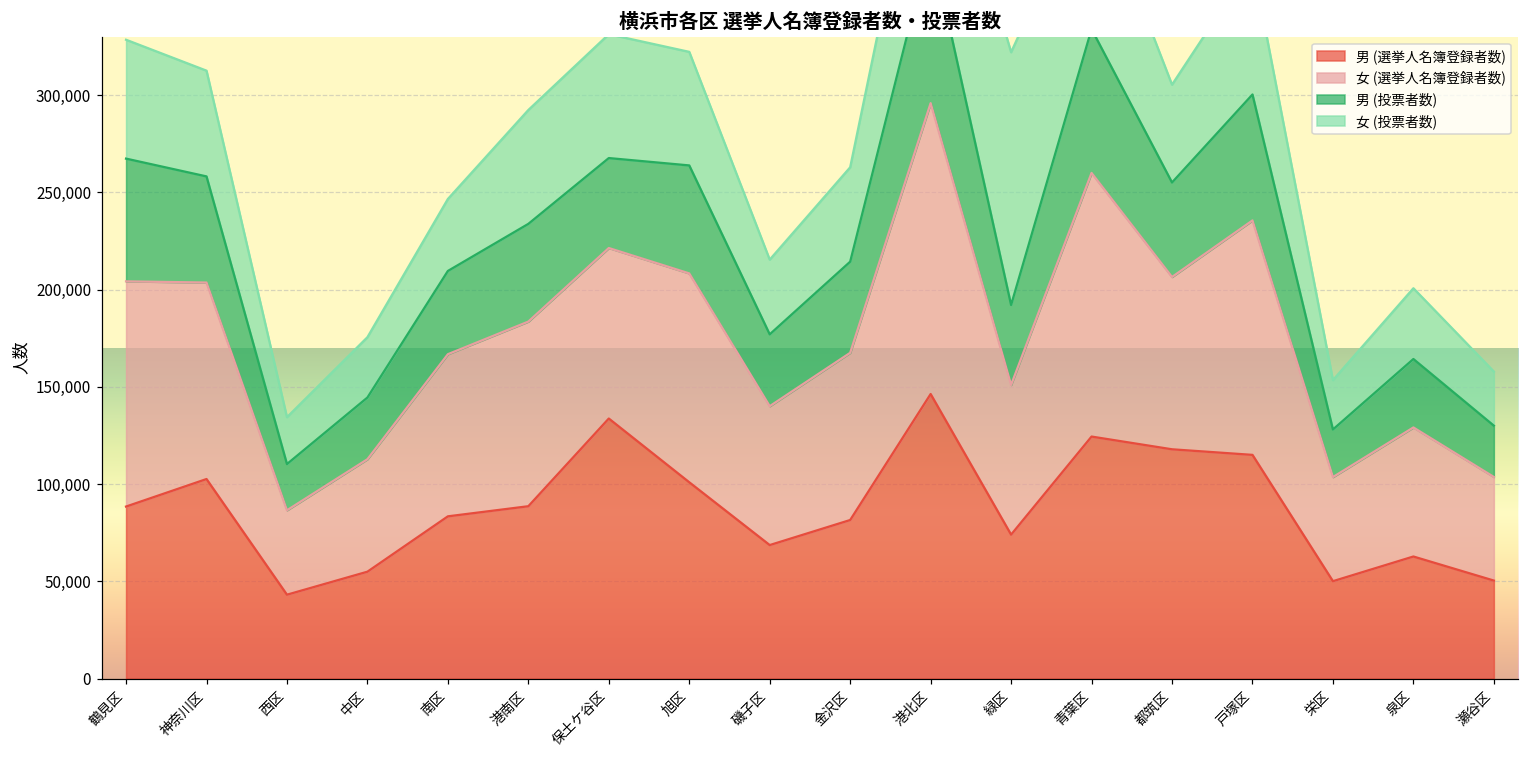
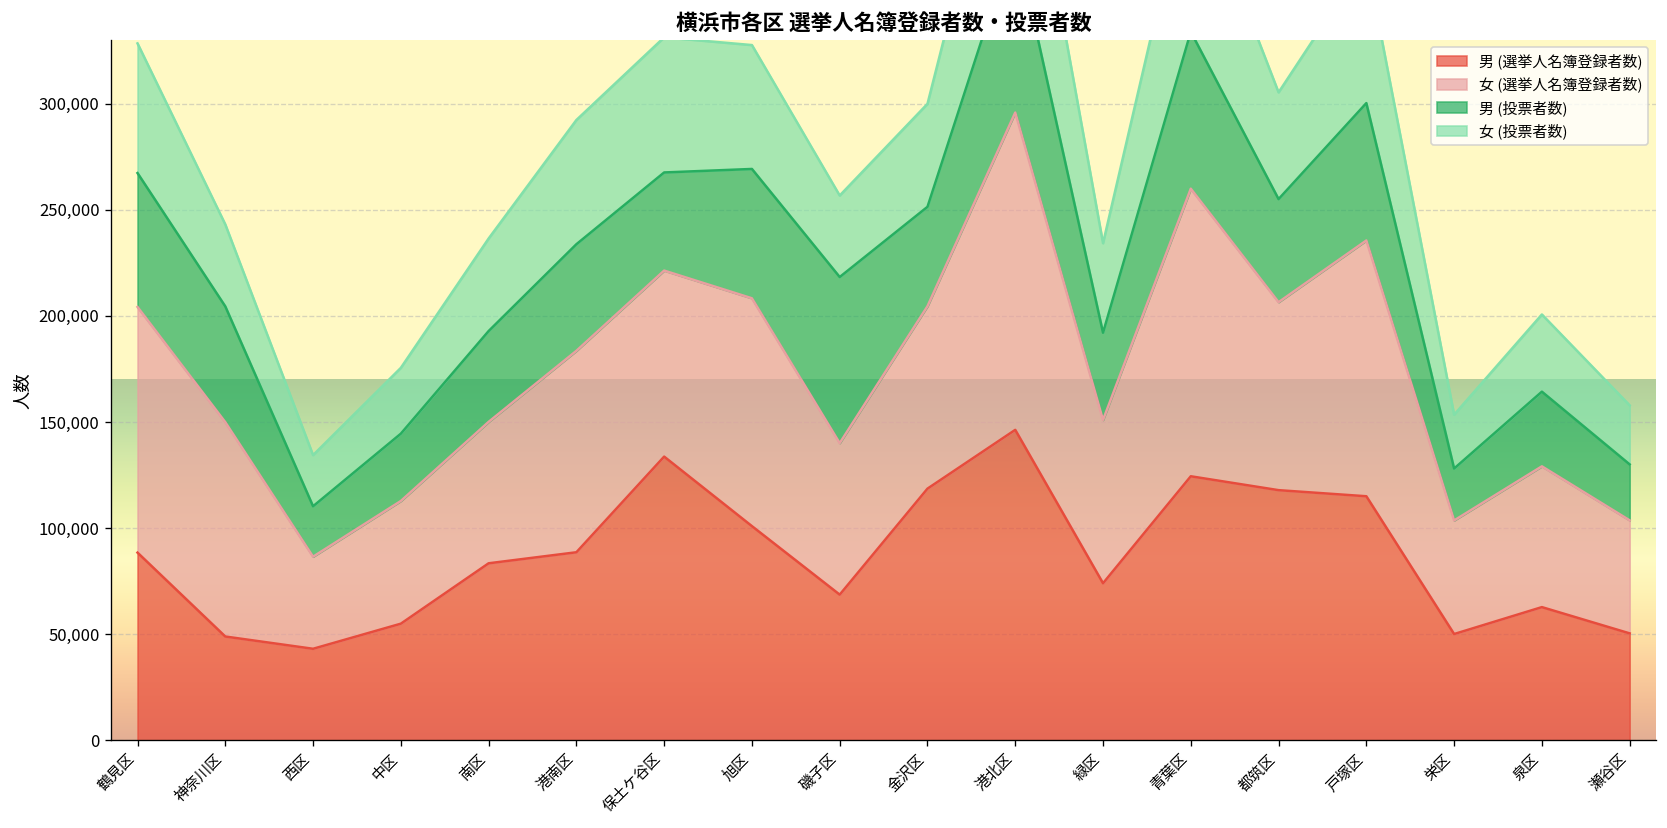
男 (選挙人名簿登録者数), 神奈川区: 103,000 -> 49,000
女 (投票者数), 神奈川区: 54,000 -> 39,000
女 (選挙人名簿登録者数), 南区: 83,000 -> 67,000
女 (投票者数), 南区: 37,000 -> 44,000
男 (投票者数), 旭区: 56,000 -> 61,000
男 (投票者数), 磯子区: 37,000 -> 78,000
男 (選挙人名簿登録者数), 金沢区: 82,000 -> 119,000
女 (投票者数), 緑区: 130,000 -> 42,000
